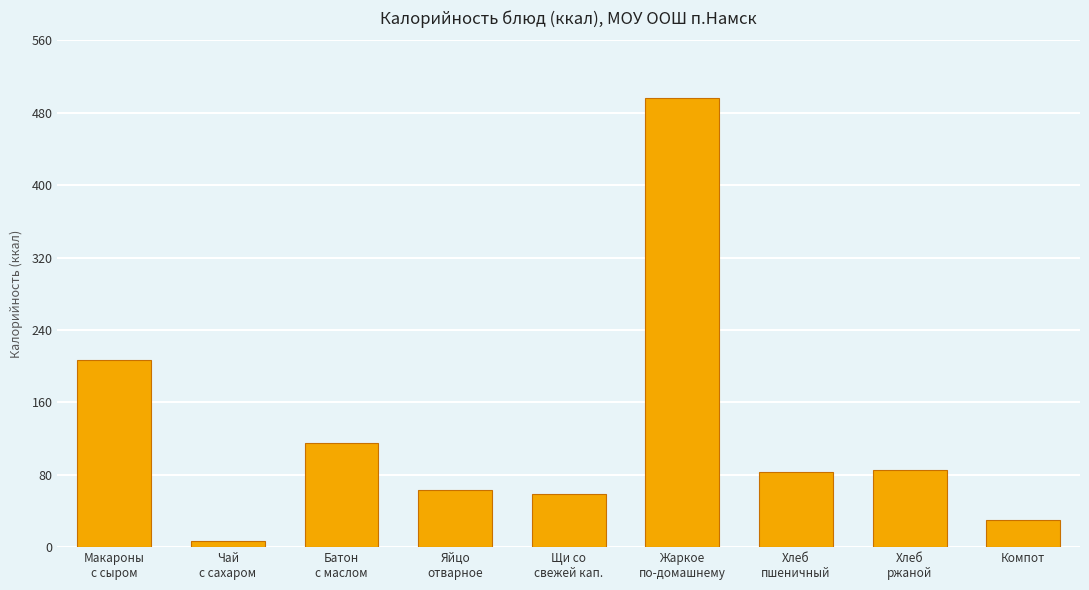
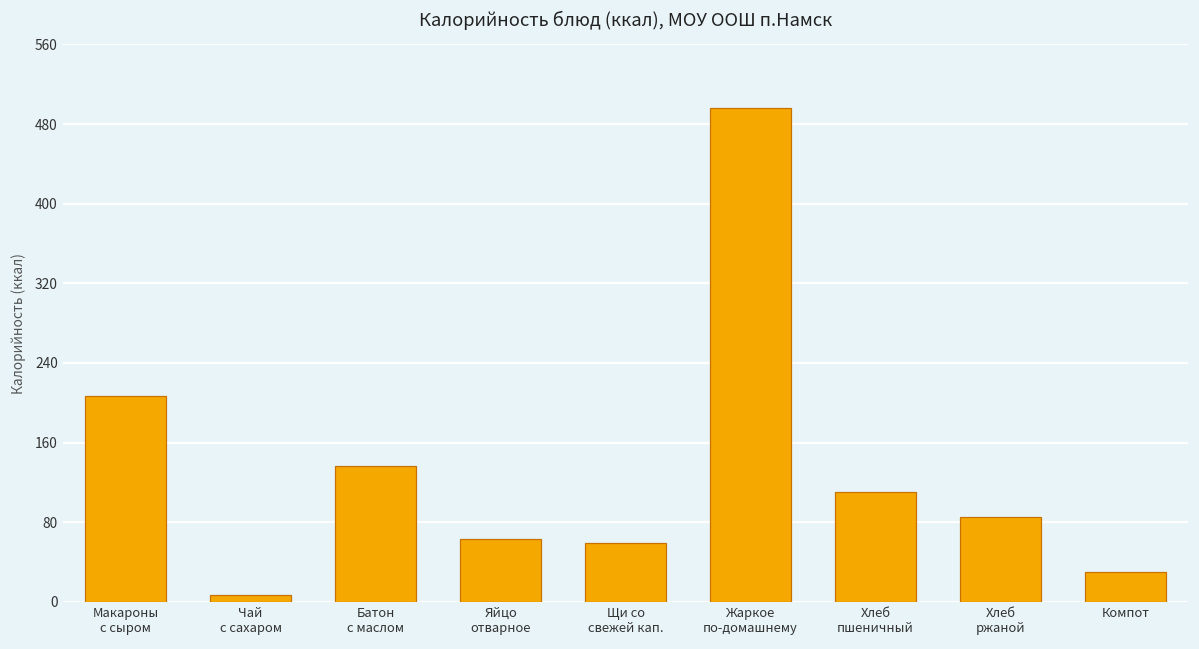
Батон с маслом: 110 -> 140
Хлеб пшеничный: 80 -> 110
